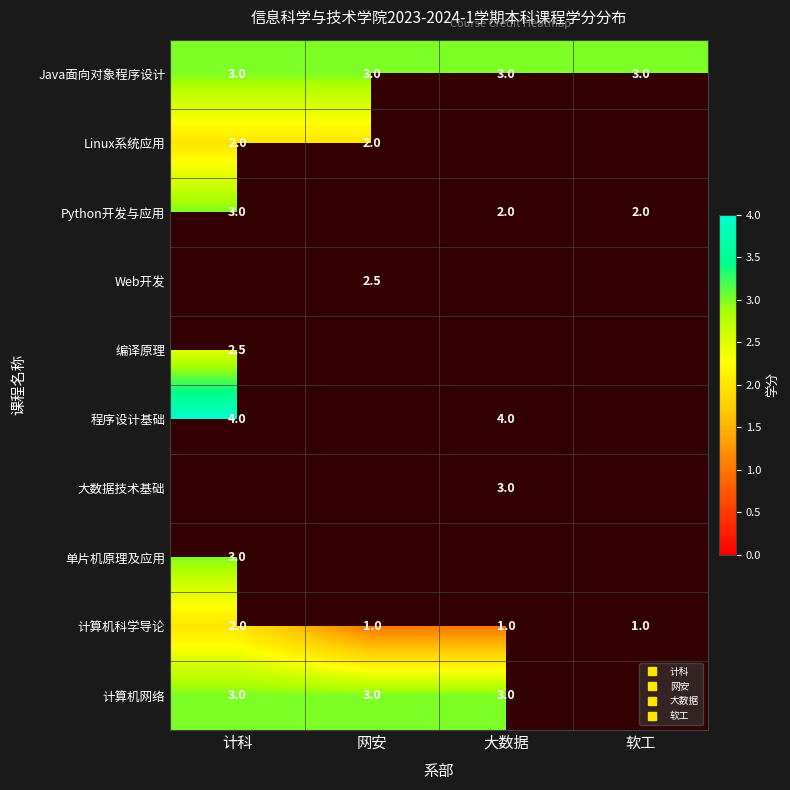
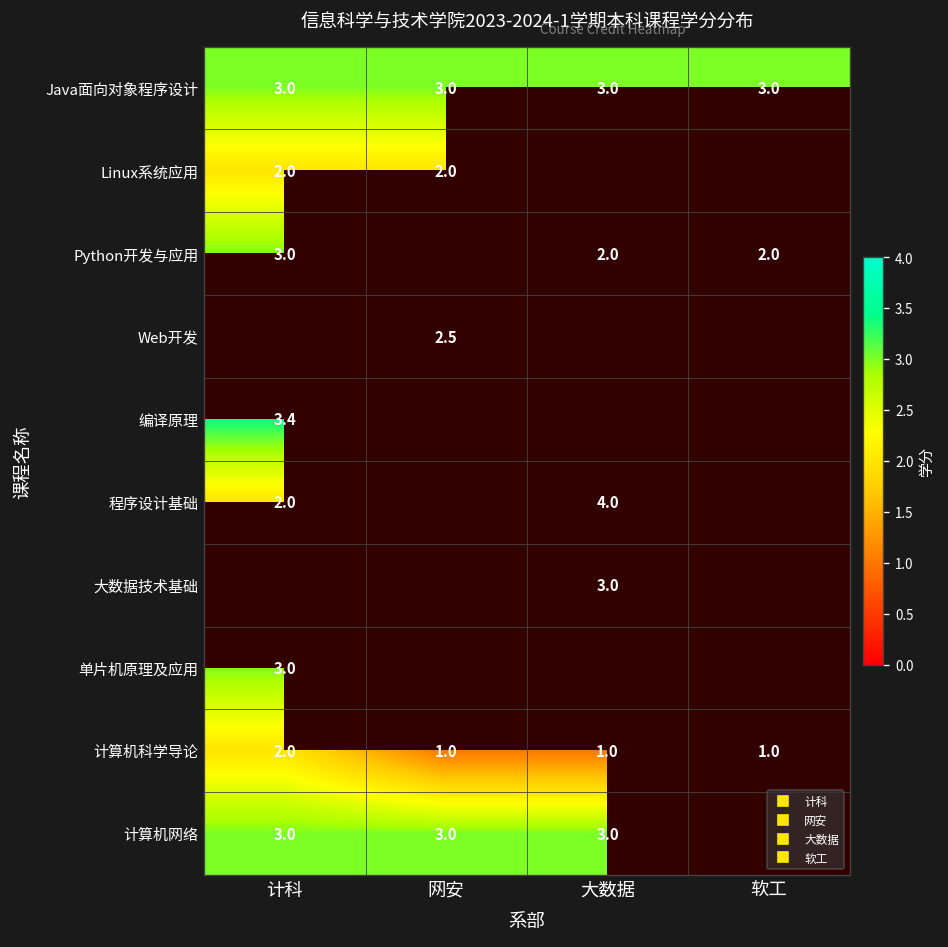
编译原理, 计科: 2.5 -> 3.4
程序设计基础, 计科: 4.0 -> 2.0
